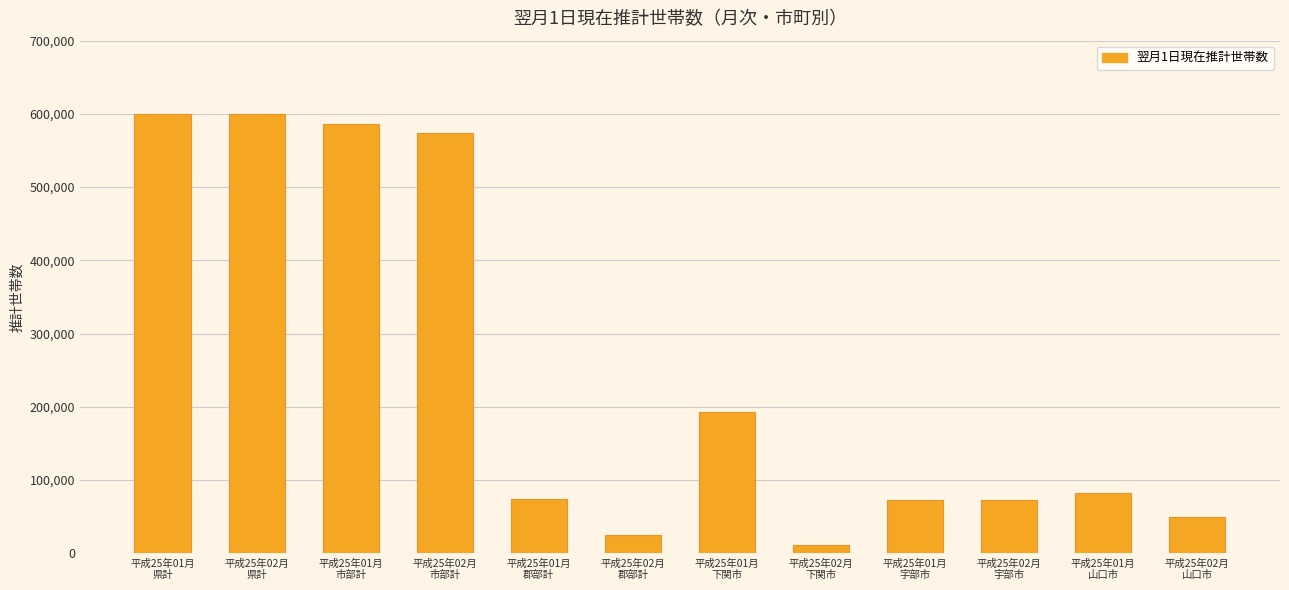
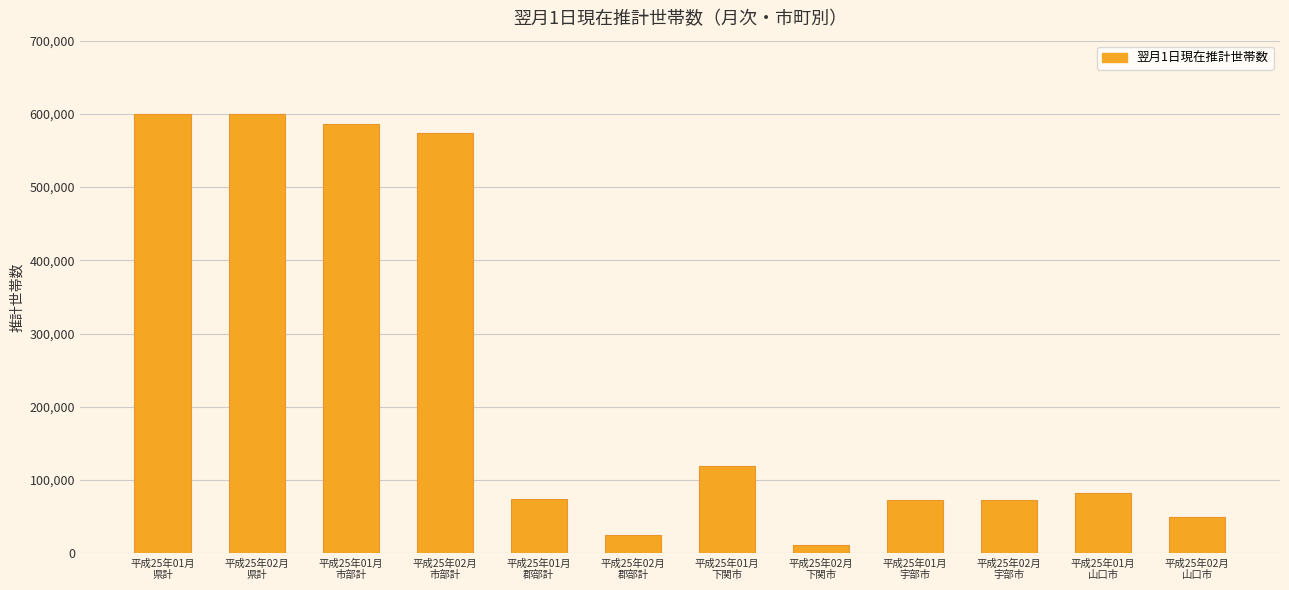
平成25年01月 下関市: 190,000 -> 120,000
